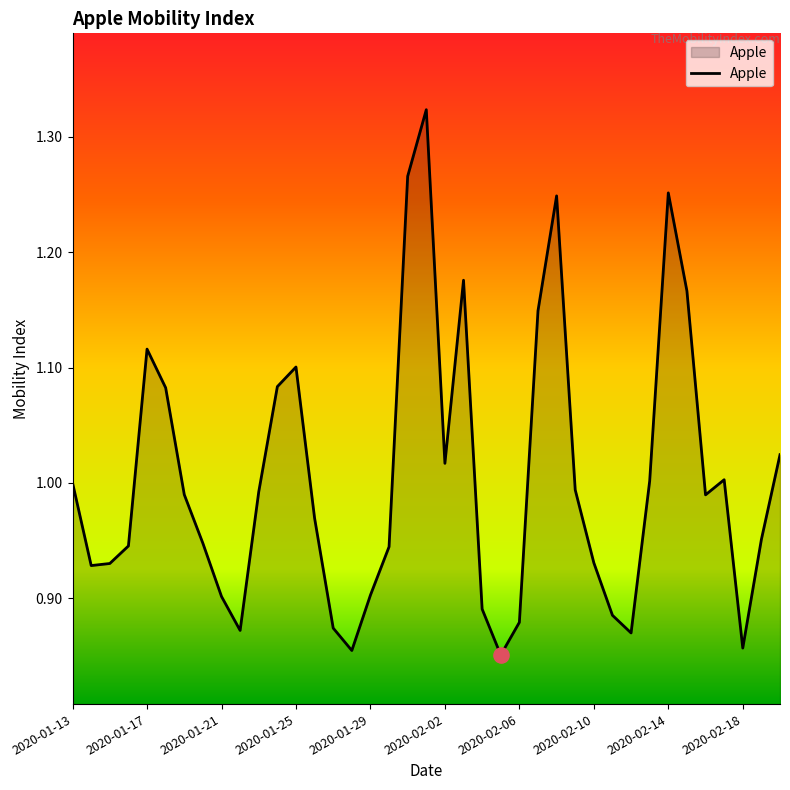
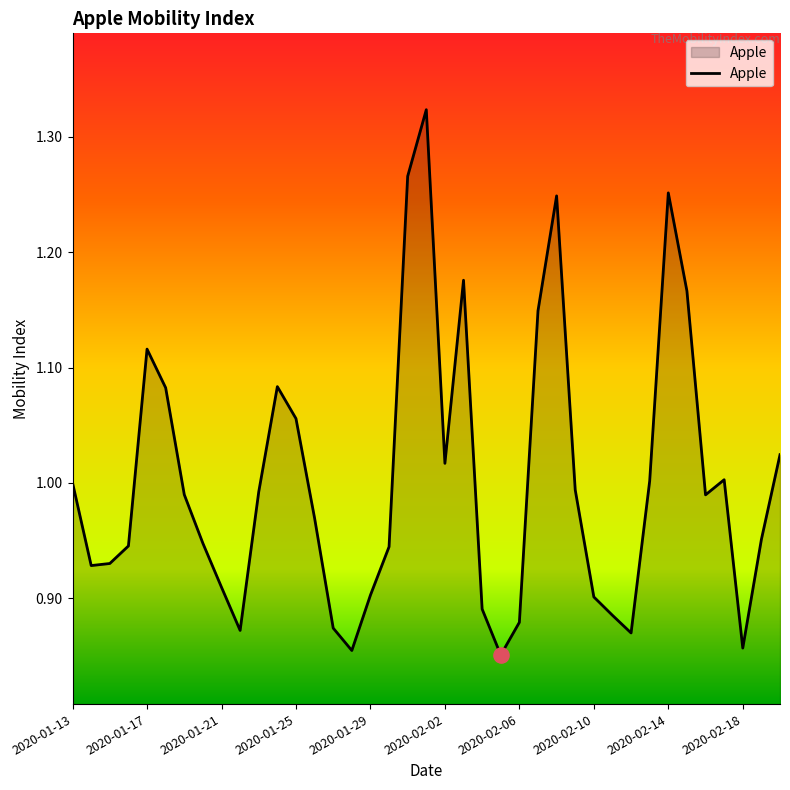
Apple, 2020-01-21: 0.902 -> 0.910
Apple, 2020-01-25: 1.101 -> 1.056
Apple, 2020-02-10: 0.931 -> 0.901
